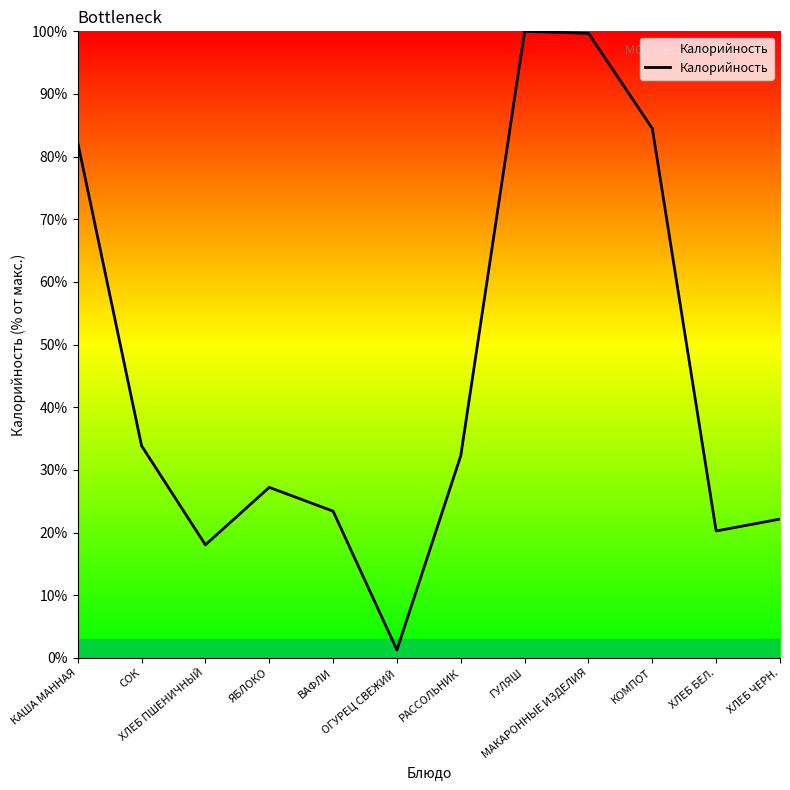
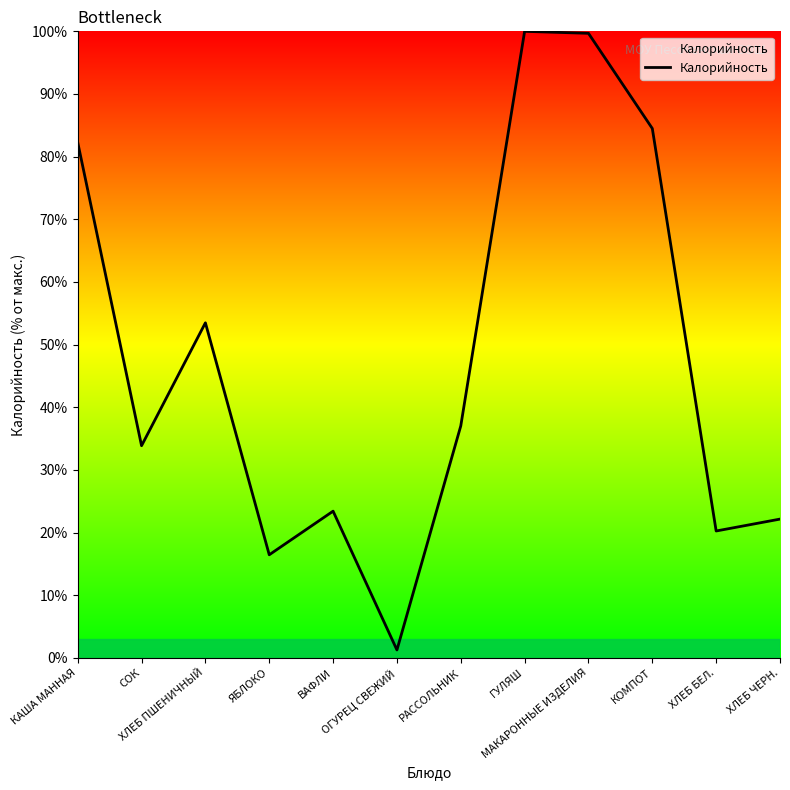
ХЛЕБ ПШЕНИЧНЫЙ: 18% -> 53%
ЯБЛОКО: 27% -> 16%
РАССОЛЬНИК: 32% -> 37%
